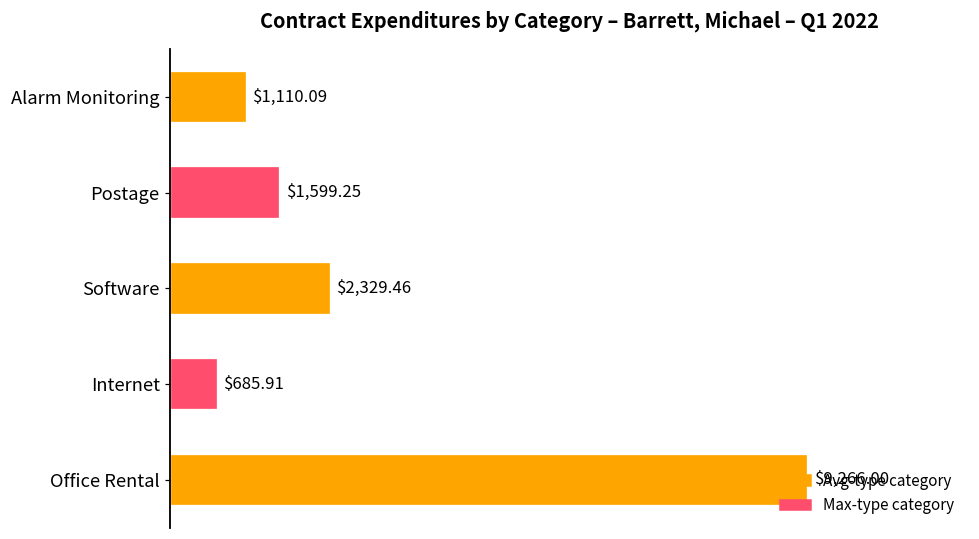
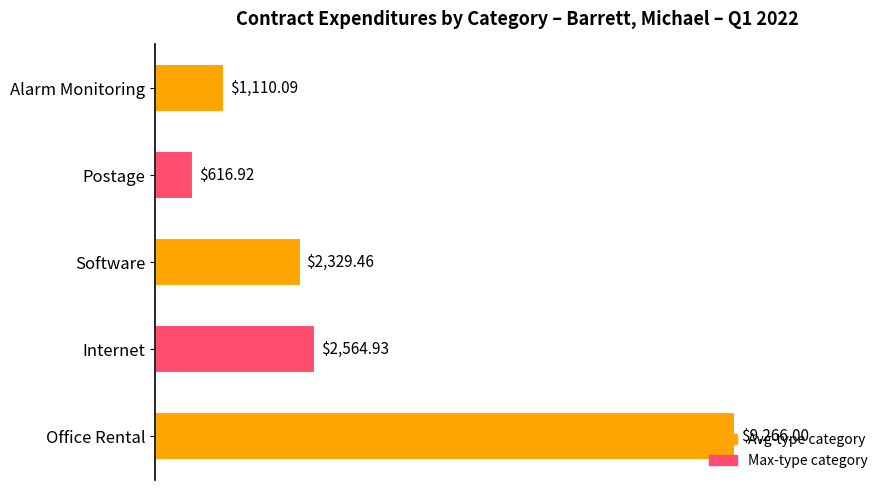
Postage: $1,599.25 -> $616.92
Internet: $685.91 -> $2,564.93
